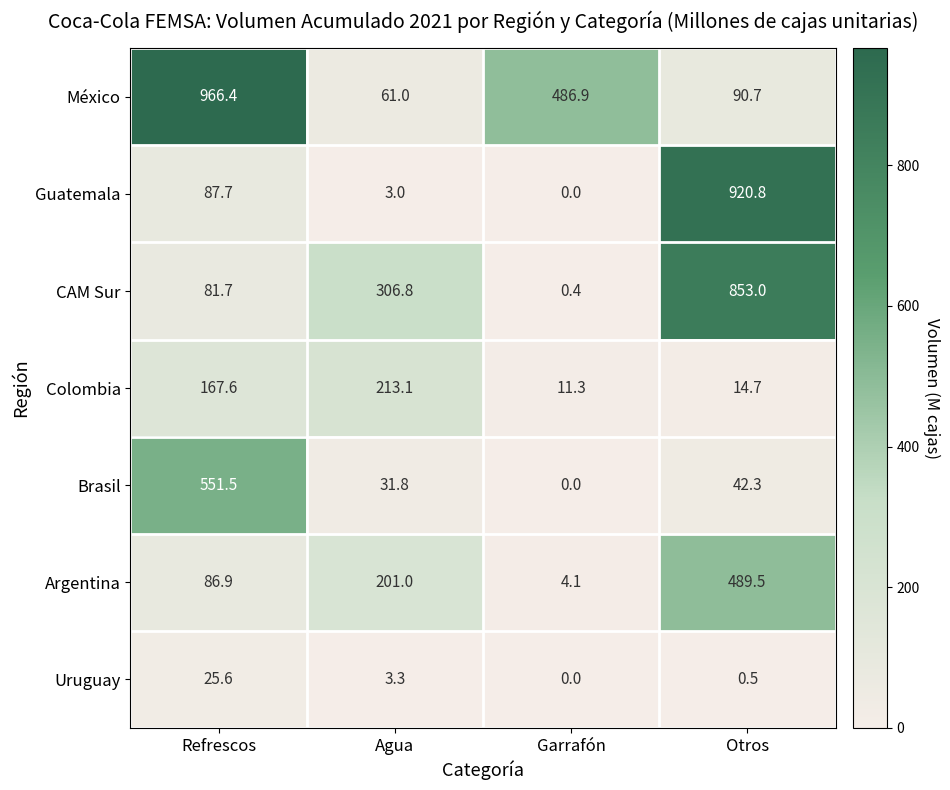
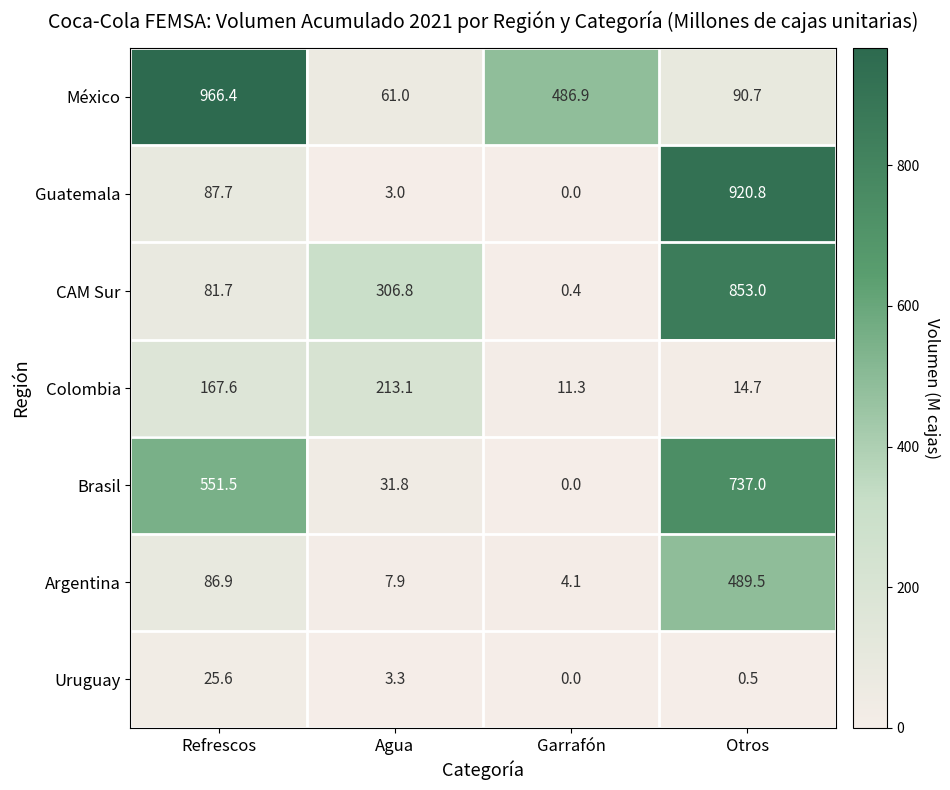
Brasil, Otros: 42.3 -> 737.0
Argentina, Agua: 201.0 -> 7.9
